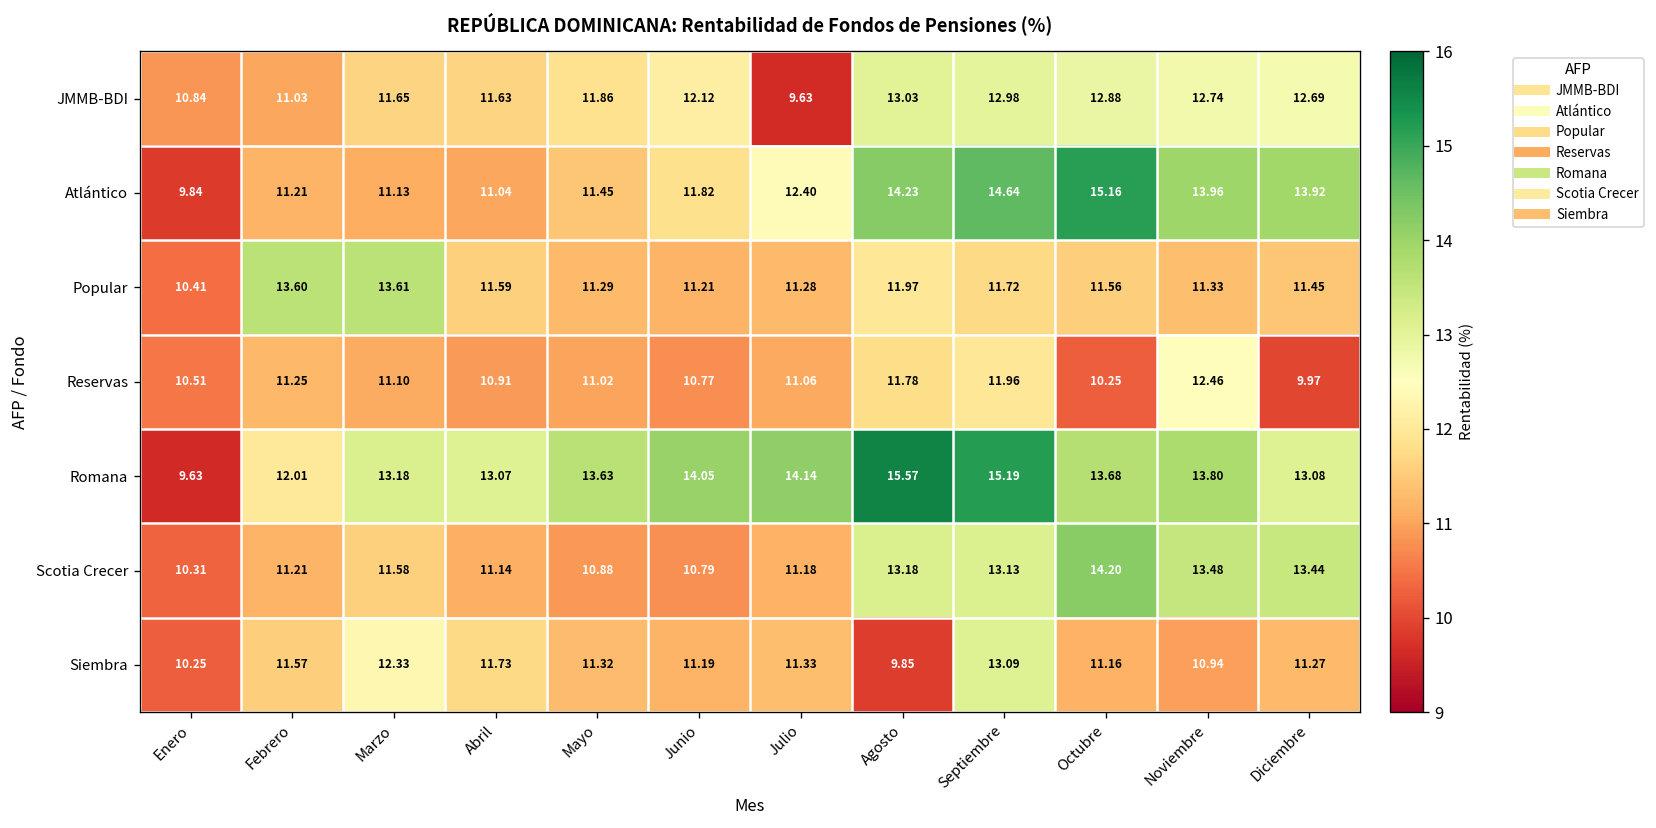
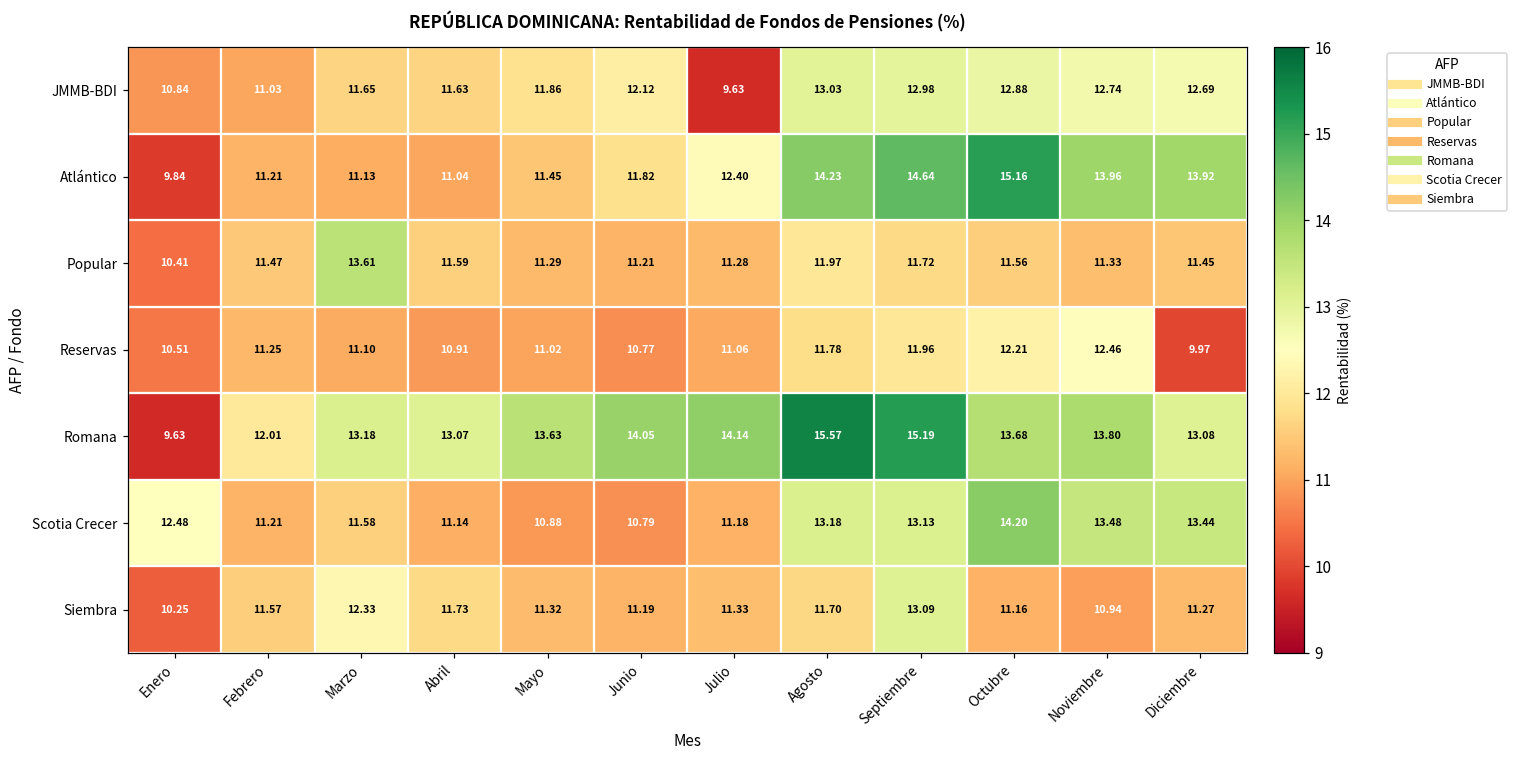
Popular, Febrero: 13.60 -> 11.47
Reservas, Octubre: 10.25 -> 12.21
Scotia Crecer, Enero: 10.31 -> 12.48
Siembra, Agosto: 9.85 -> 11.70
